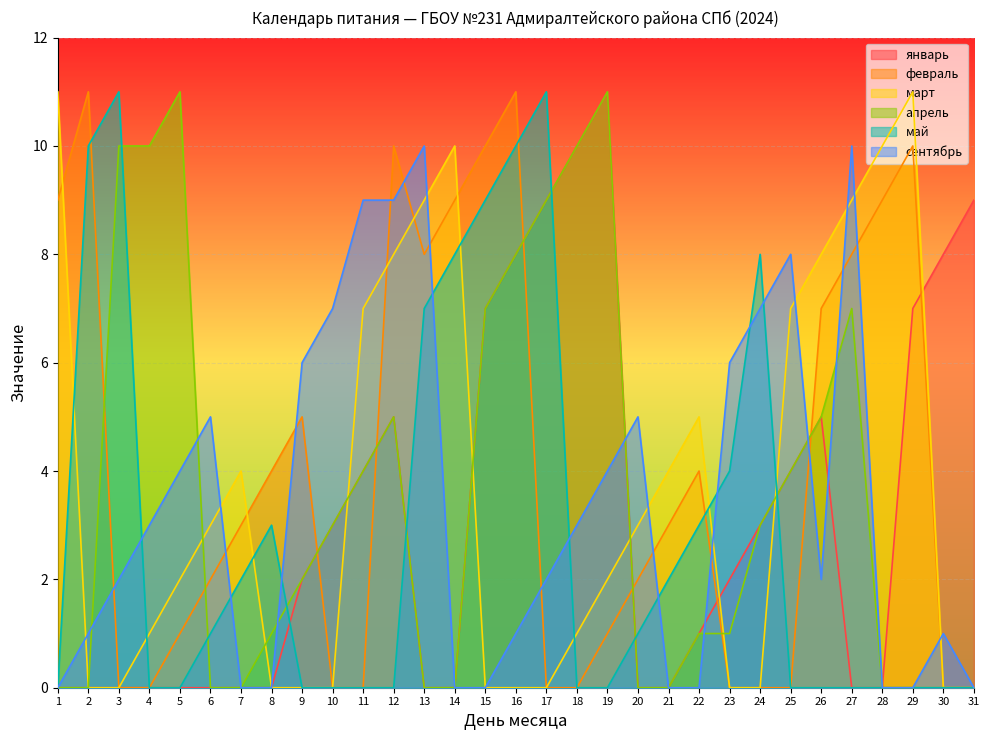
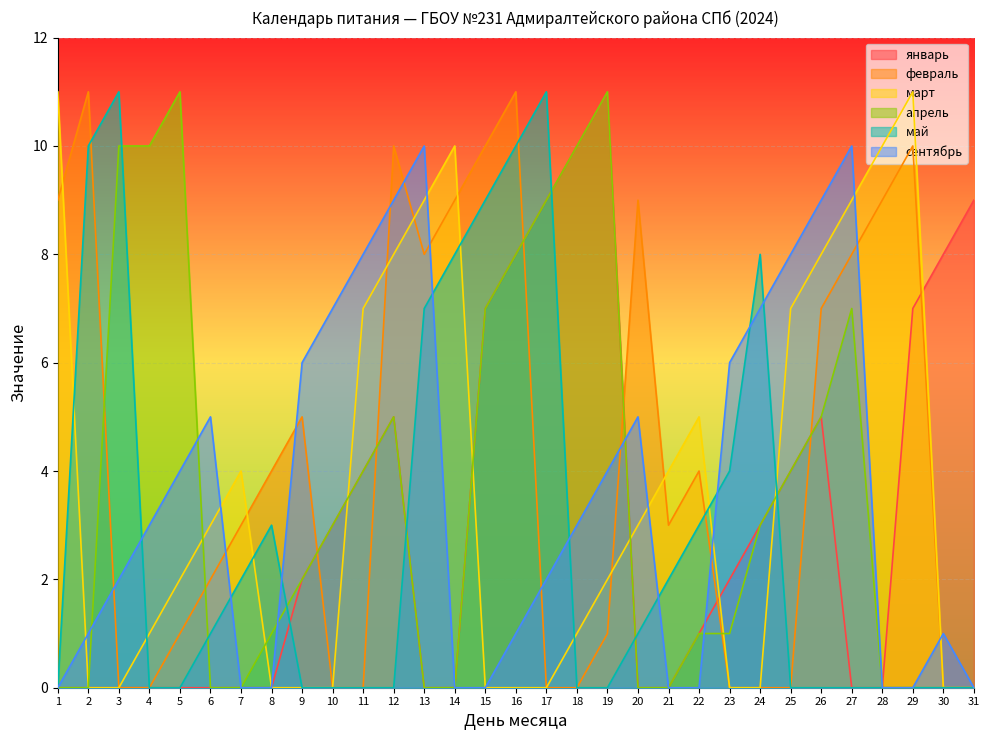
сентябрь, 11: 9 -> 8
февраль, 20: 2 -> 9
сентябрь, 26: 2 -> 9
